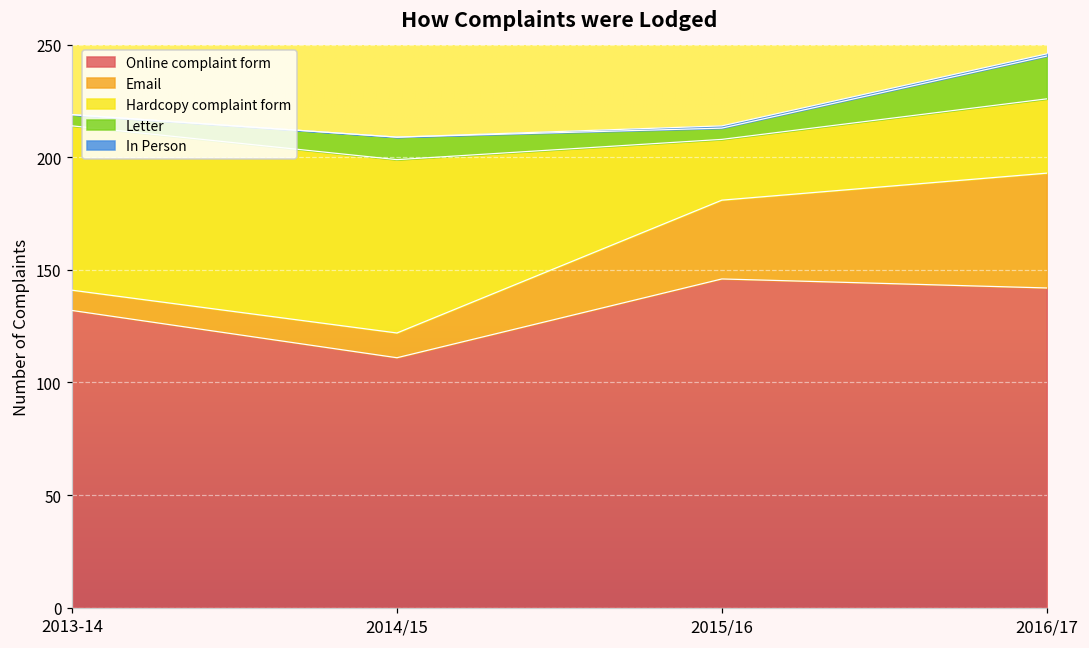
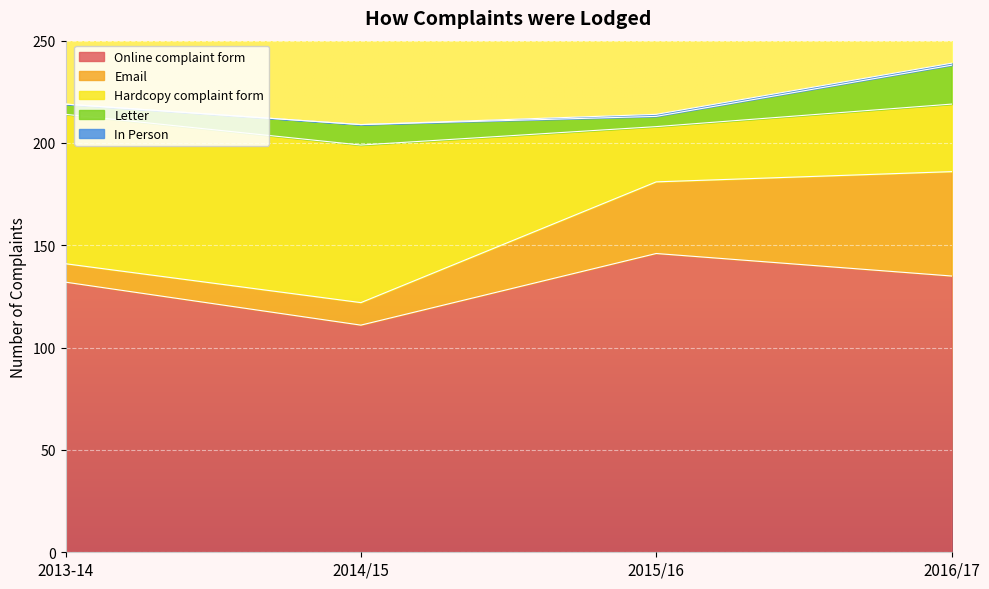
Online complaint form, 2016/17: 142 -> 135
